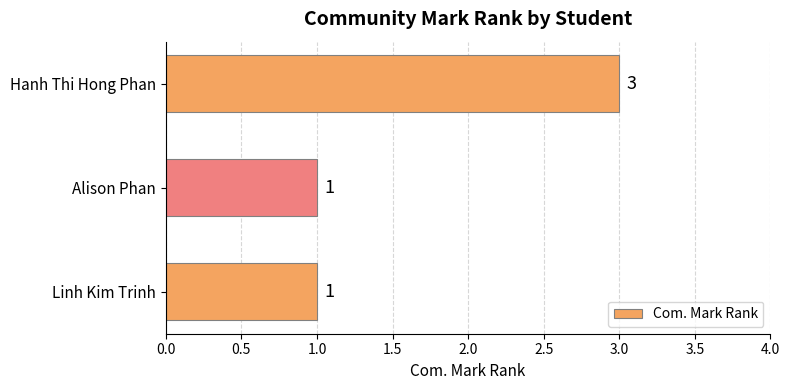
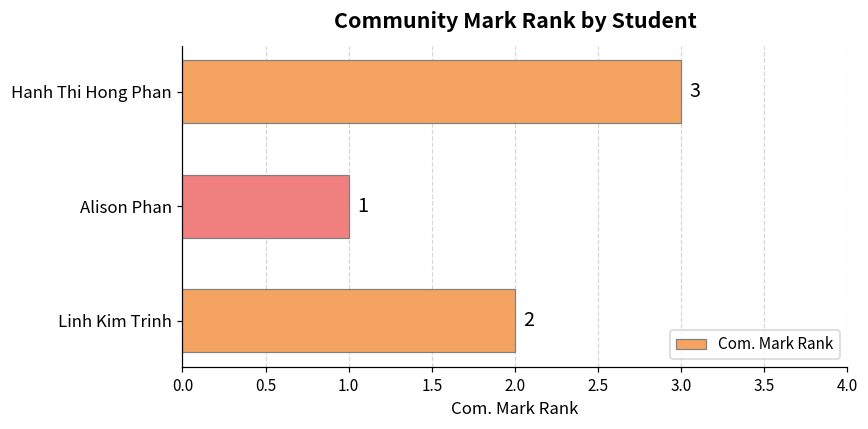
Linh Kim Trinh: 1 -> 2
